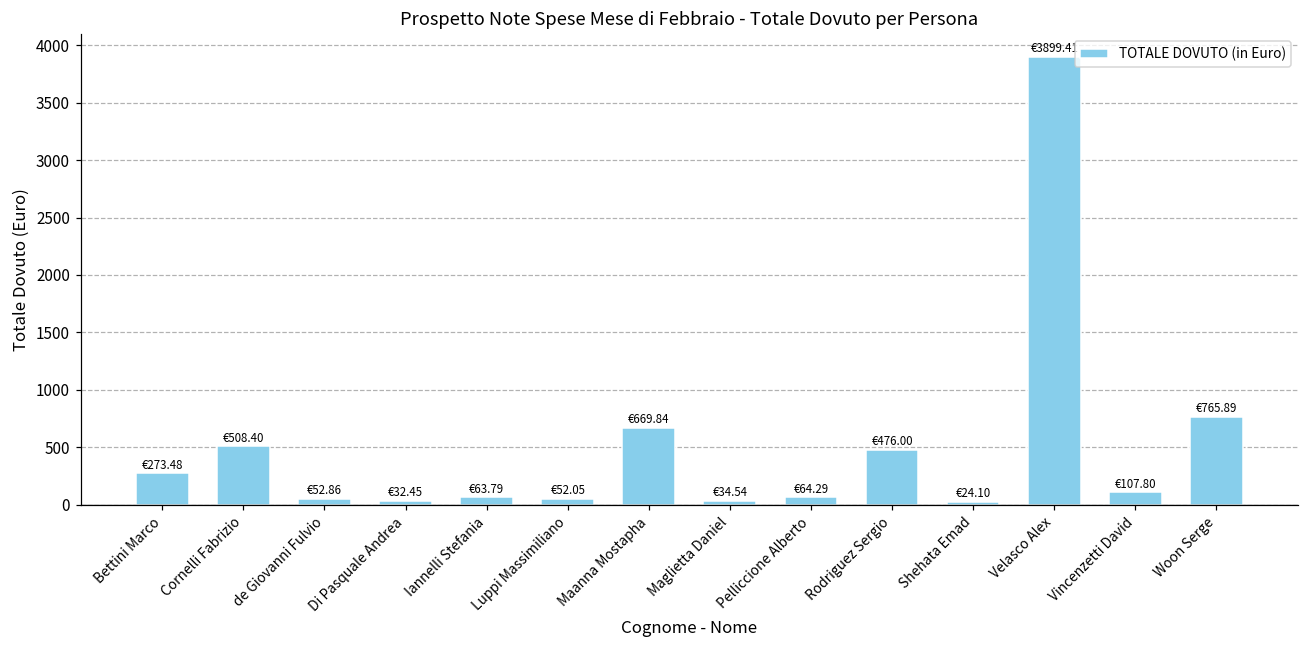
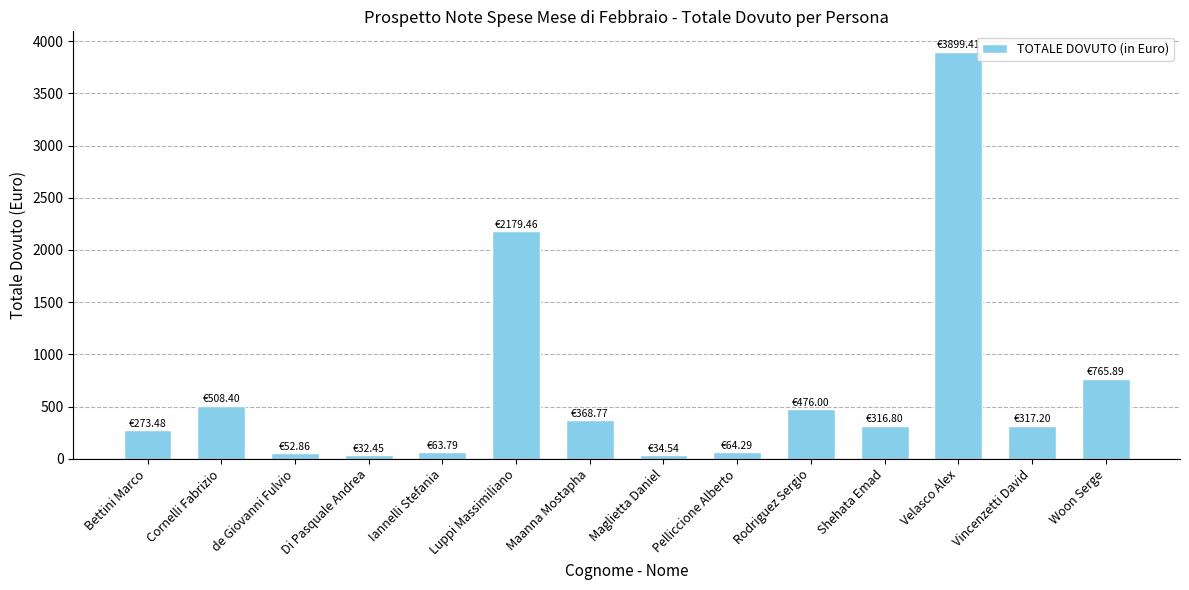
Luppi Massimiliano: €52.05 -> €2179.46
Maanna Mostapha: €669.84 -> €368.77
Shehata Emad: €24.10 -> €316.80
Vincenzetti David: €107.80 -> €317.20
